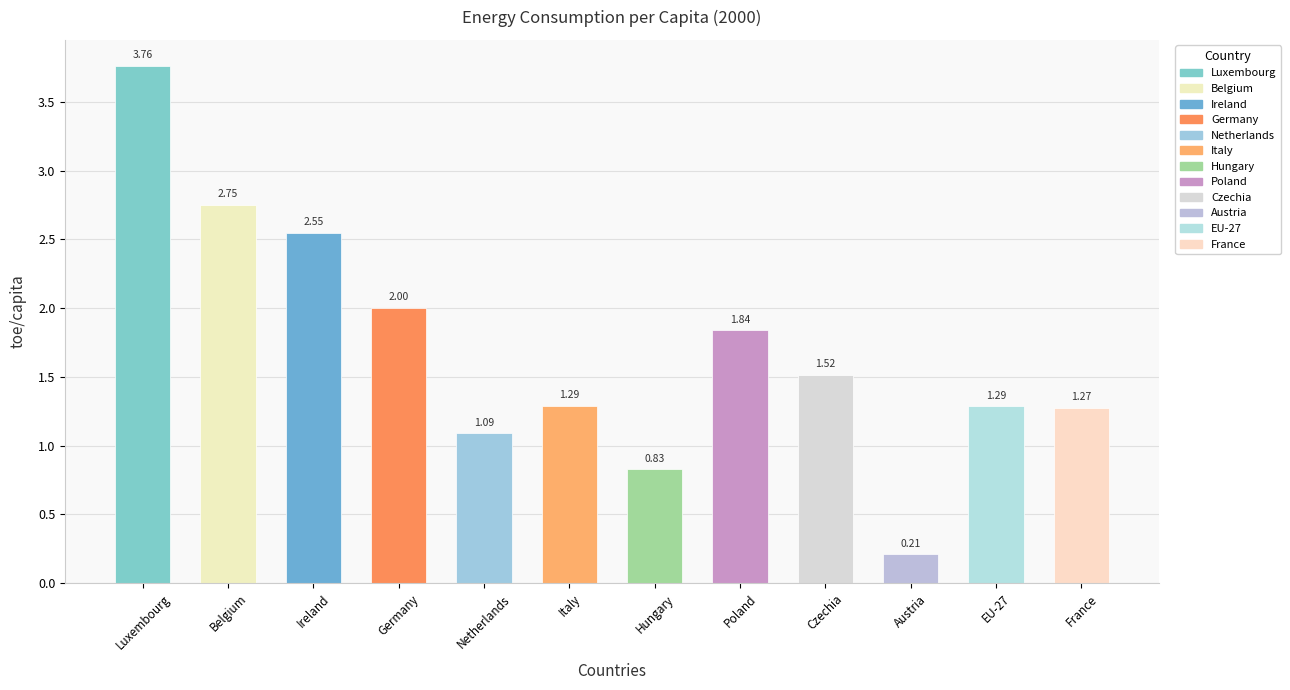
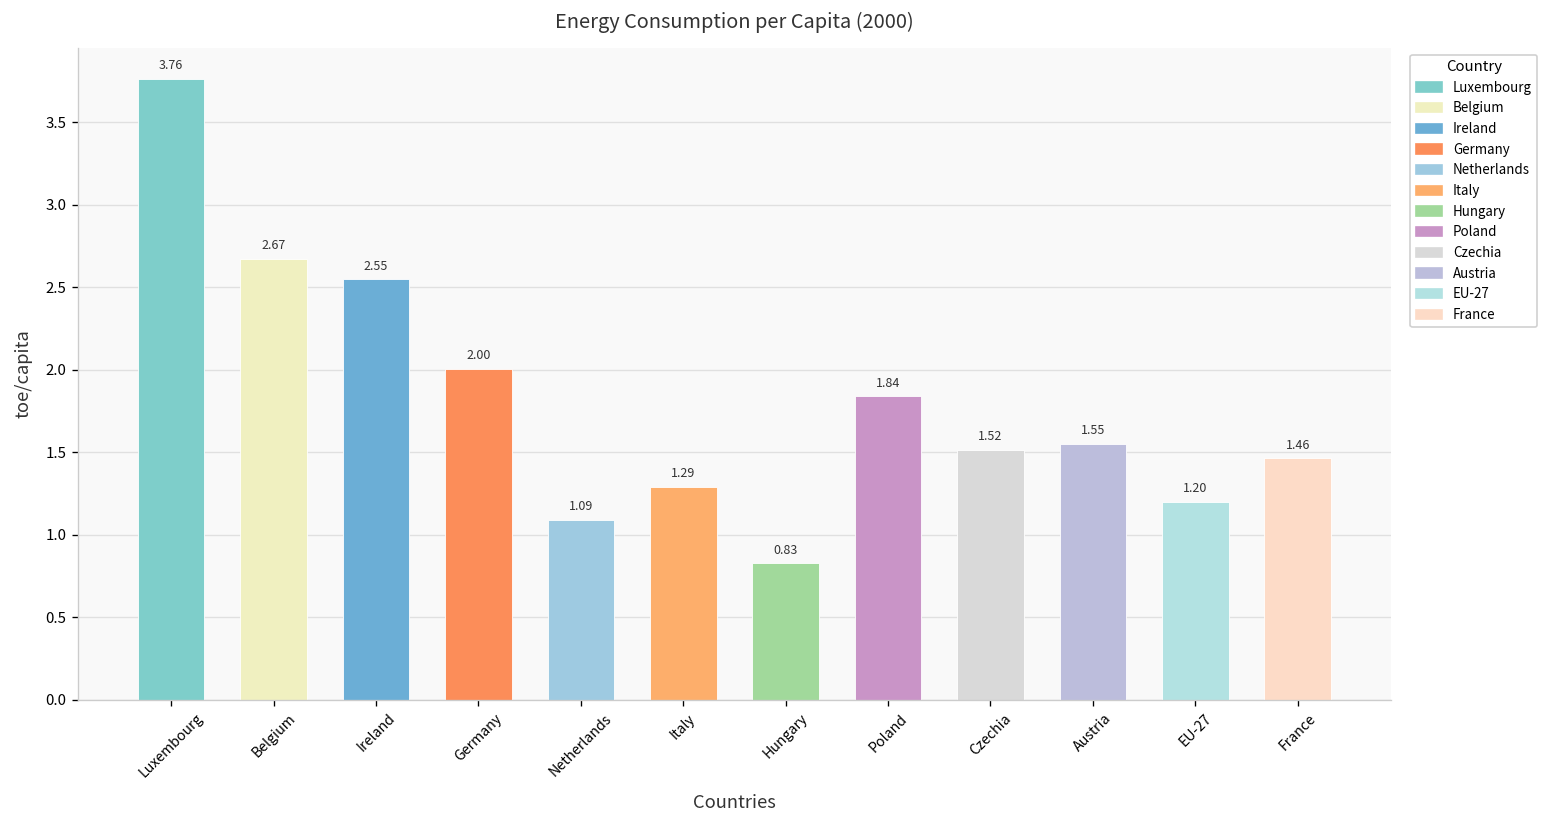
Belgium: 2.75 -> 2.67
Austria: 0.21 -> 1.55
EU-27: 1.29 -> 1.20
France: 1.27 -> 1.46
